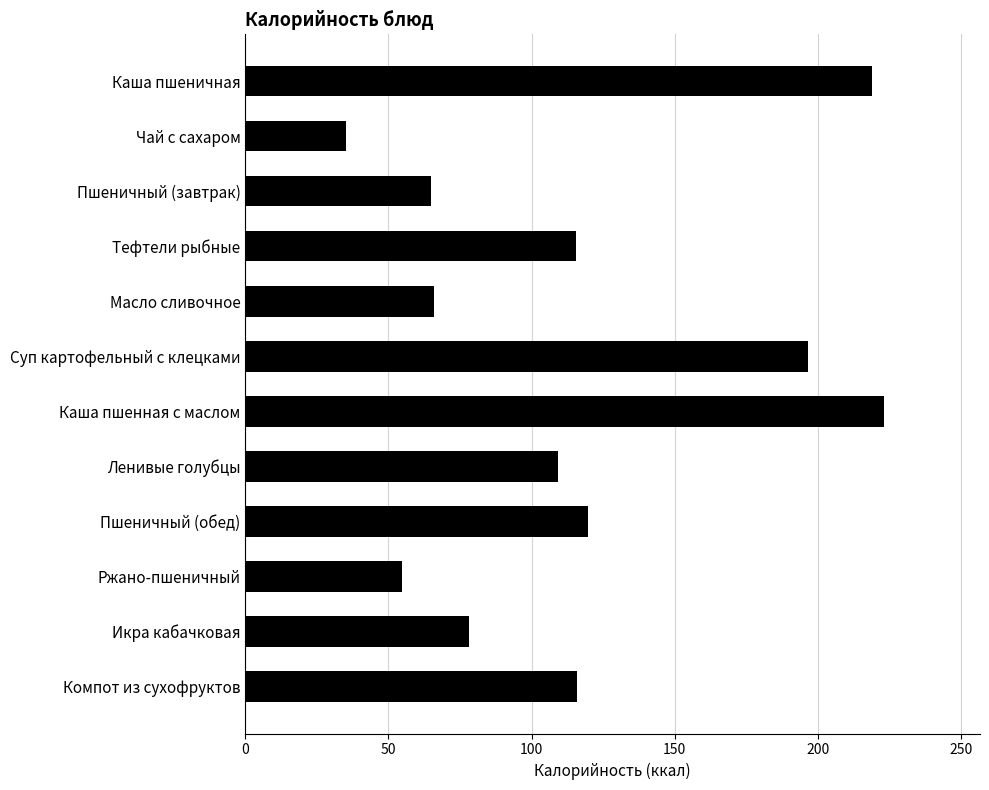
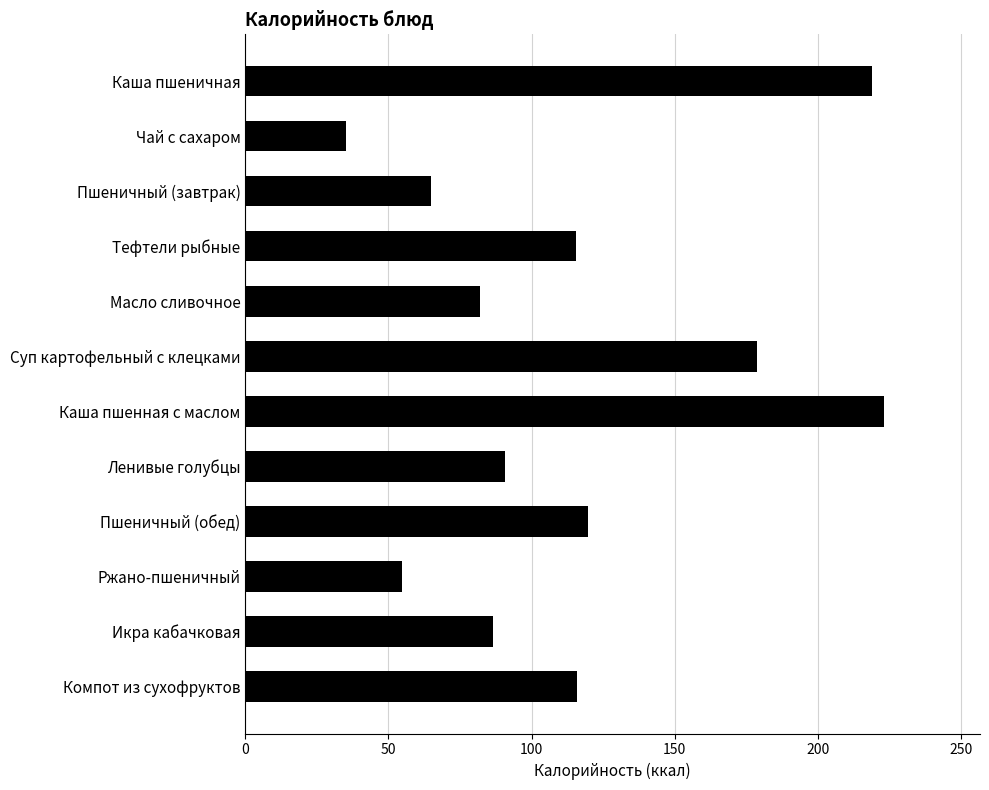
Масло сливочное: 66 -> 82
Суп картофельный с клецками: 197 -> 179
Ленивые голубцы: 109 -> 91
Икра кабачковая: 78 -> 86
